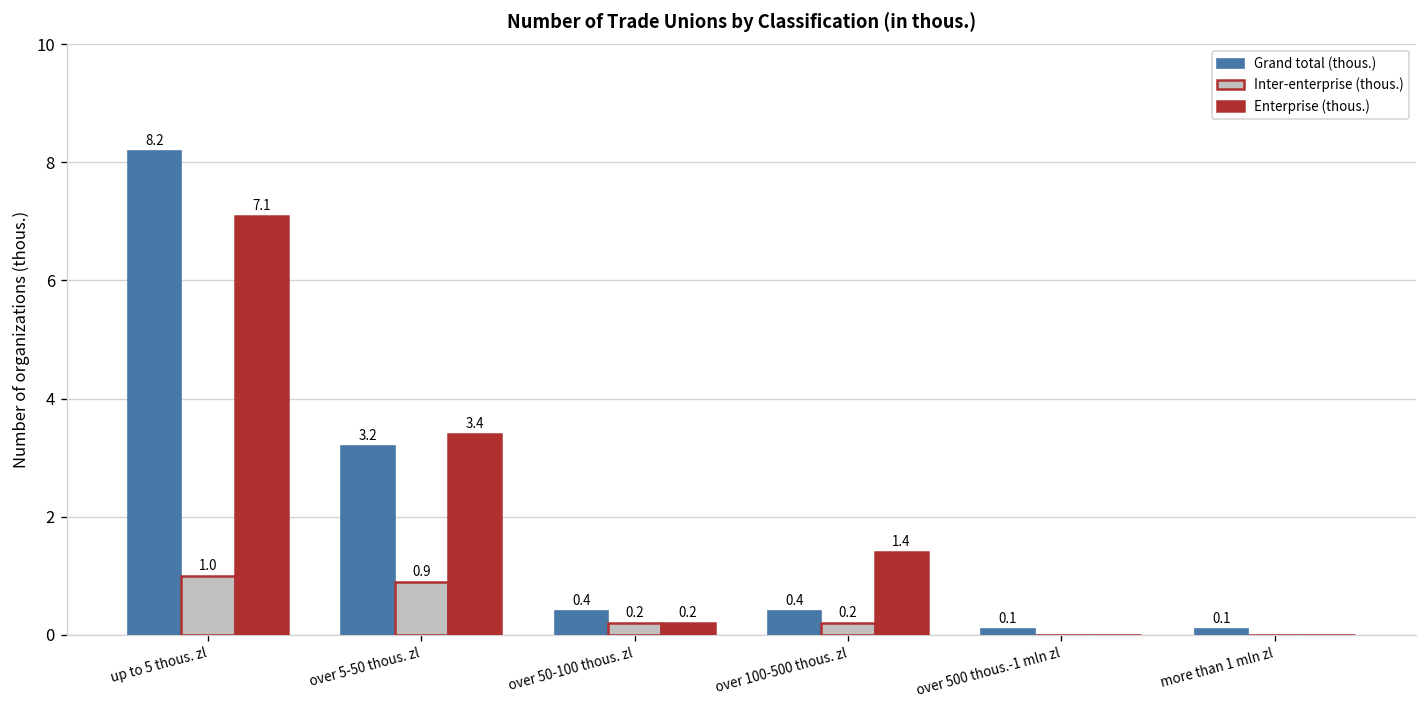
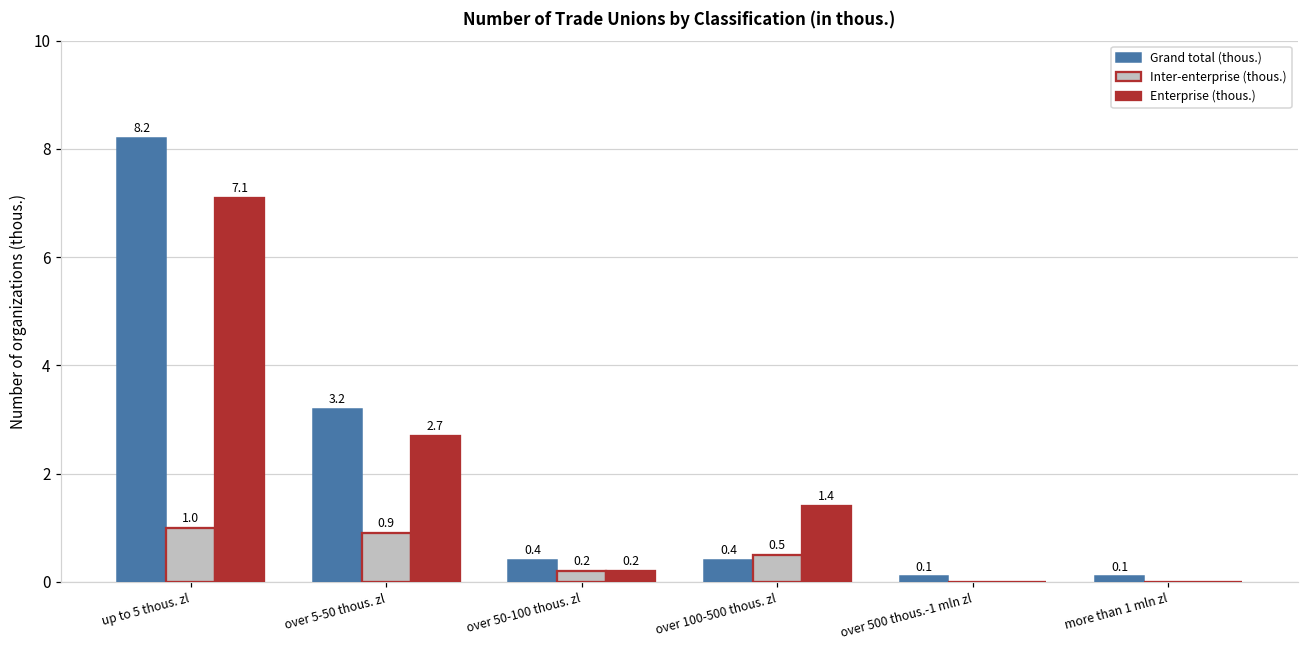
Enterprise (thous.), over 5-50 thous. zl: 3.4 -> 2.7
Inter-enterprise (thous.), over 100-500 thous. zl: 0.2 -> 0.5
